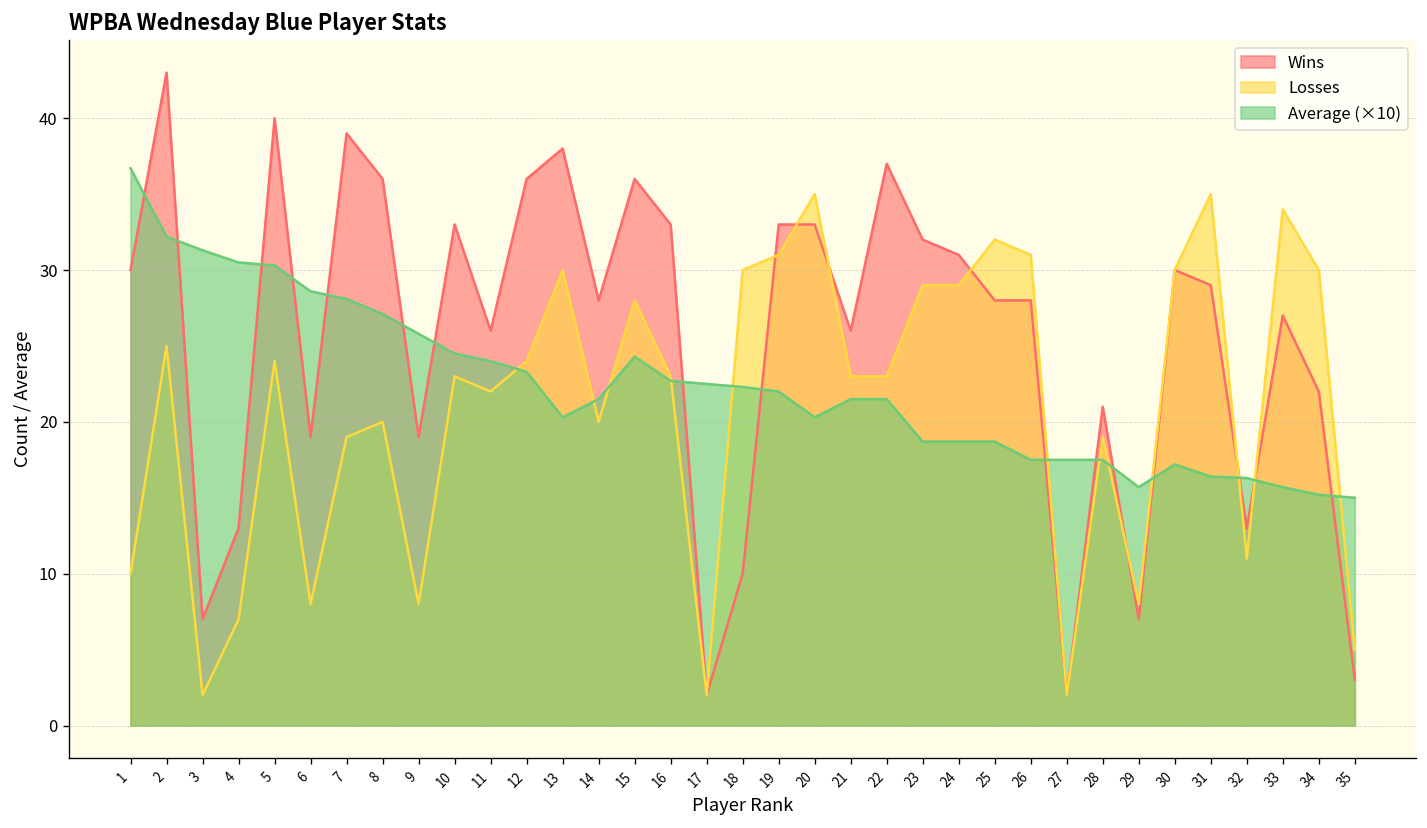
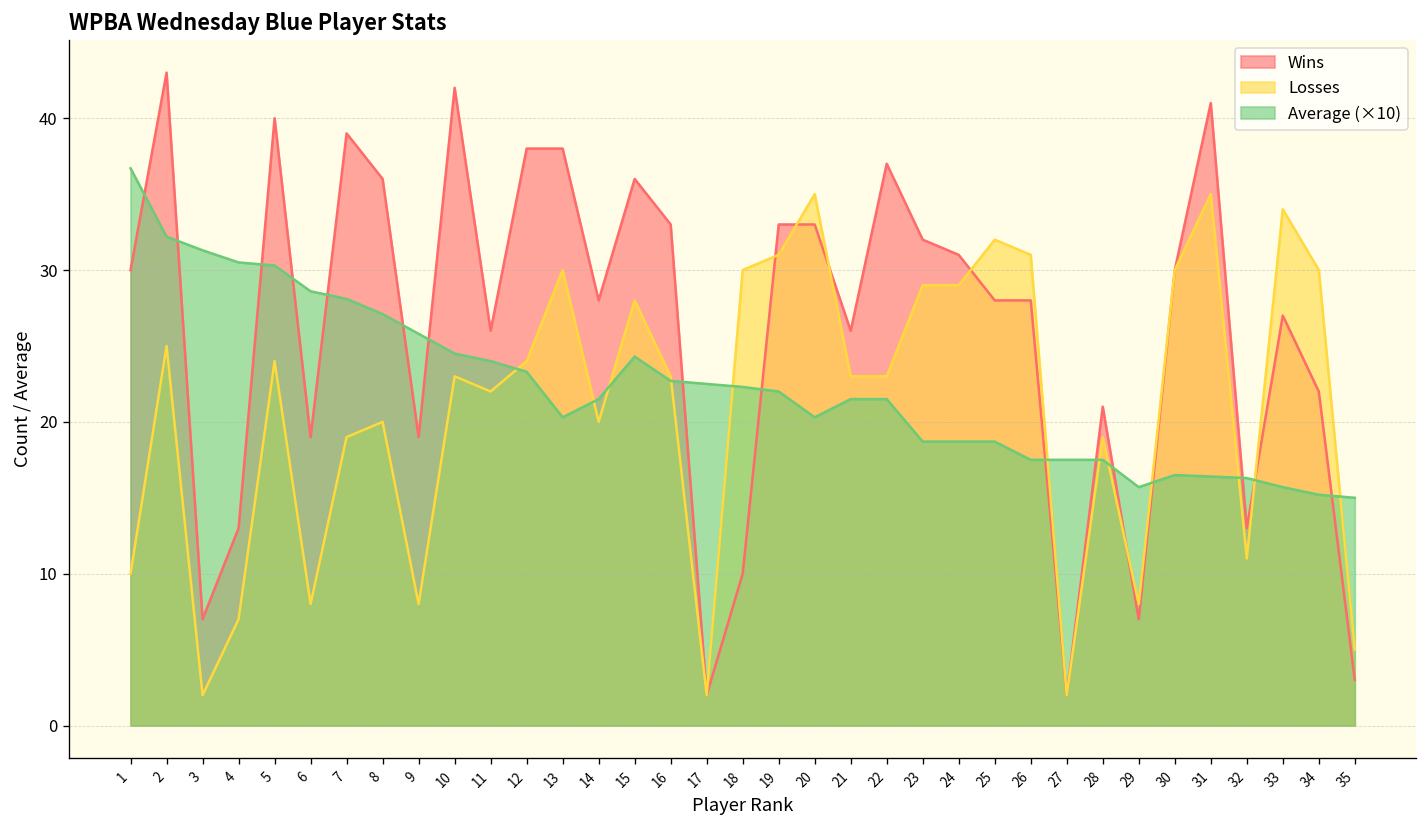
Wins, 10: 33 -> 42
Wins, 12: 36 -> 38
Average (×10), 30: 17.2 -> 16.5
Wins, 31: 29 -> 41
